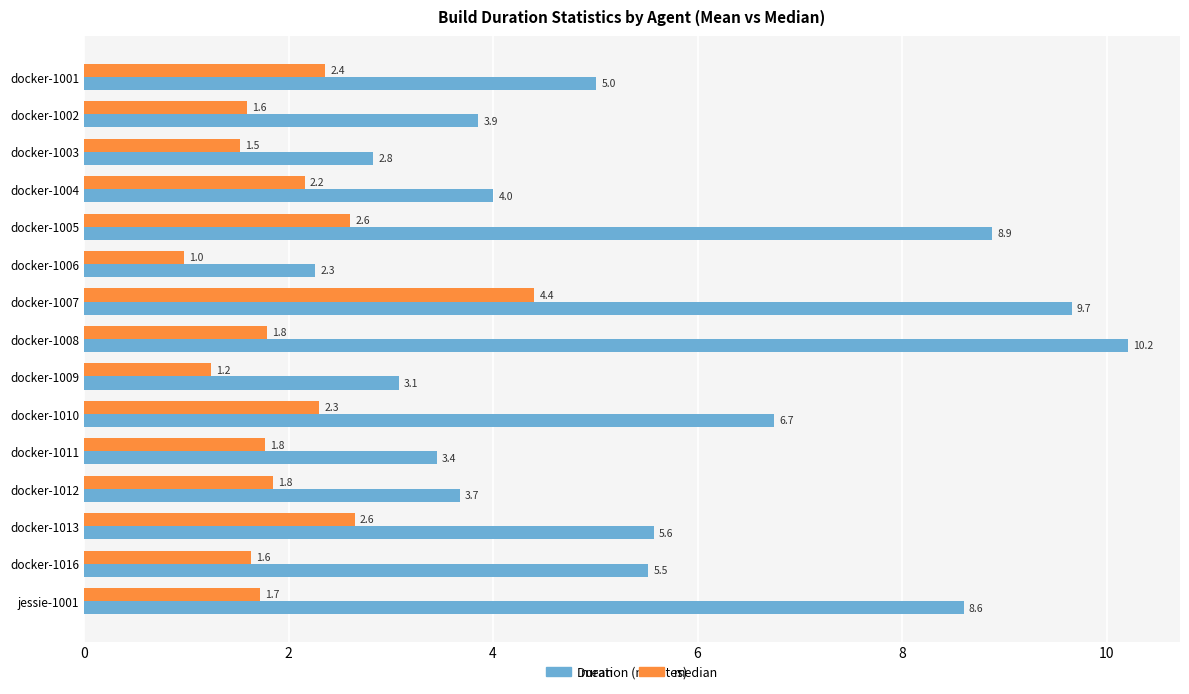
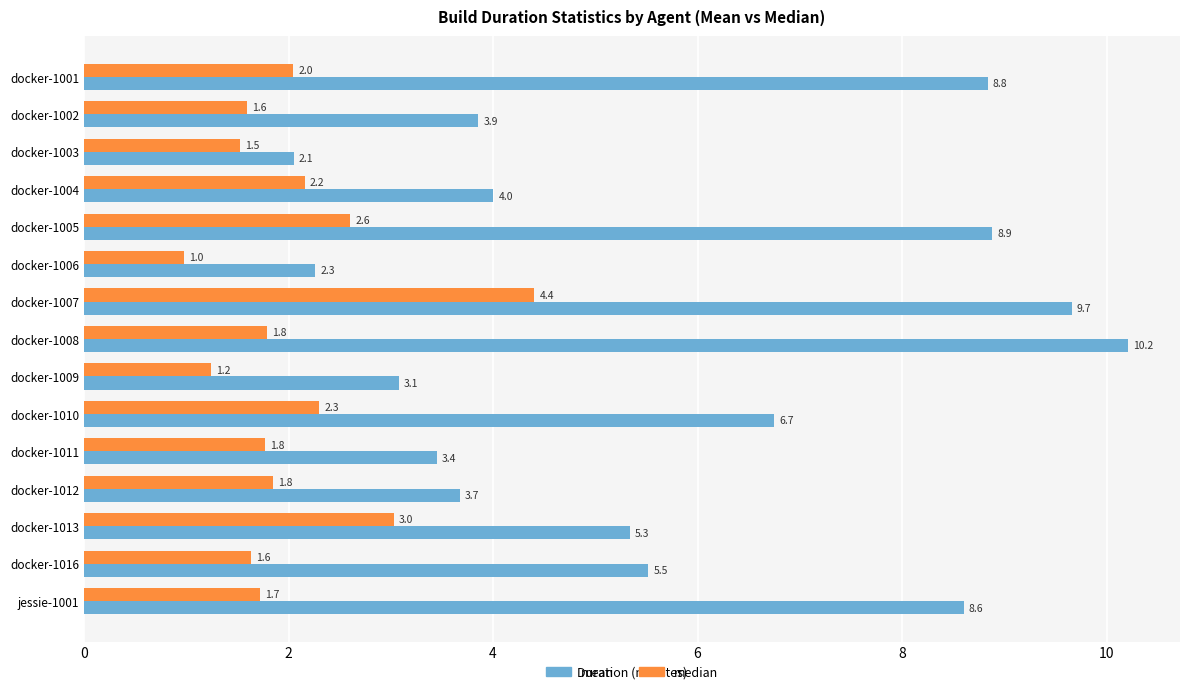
median, docker-1001: 2.4 -> 2.0
mean, docker-1001: 5.0 -> 8.8
mean, docker-1003: 2.8 -> 2.1
median, docker-1013: 2.6 -> 3.0
mean, docker-1013: 5.6 -> 5.3
